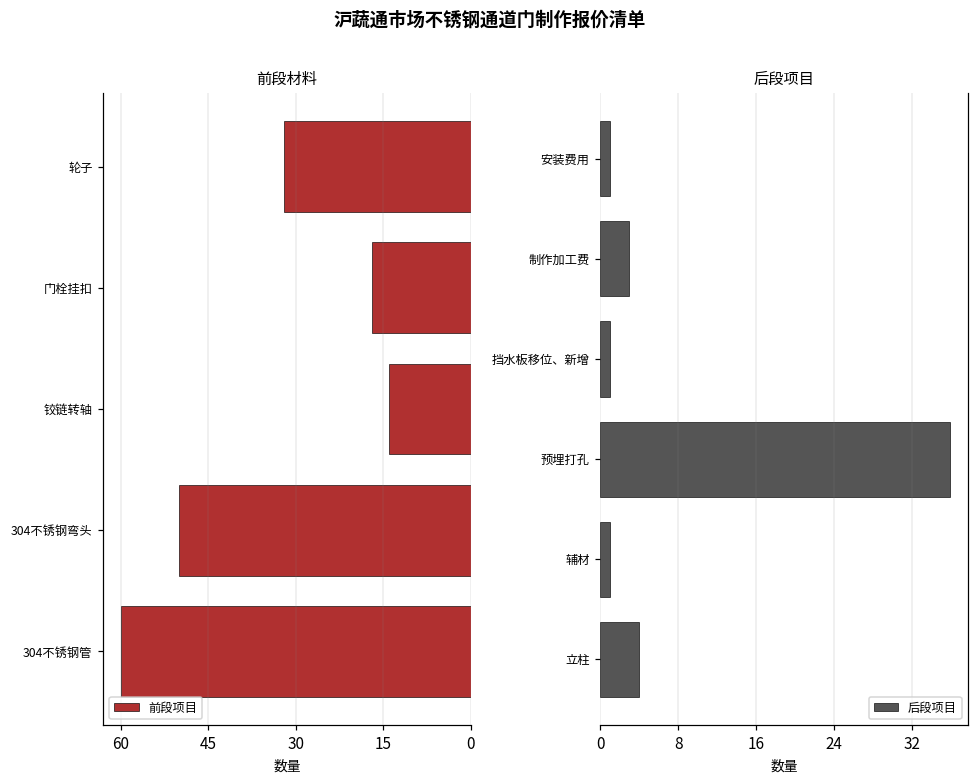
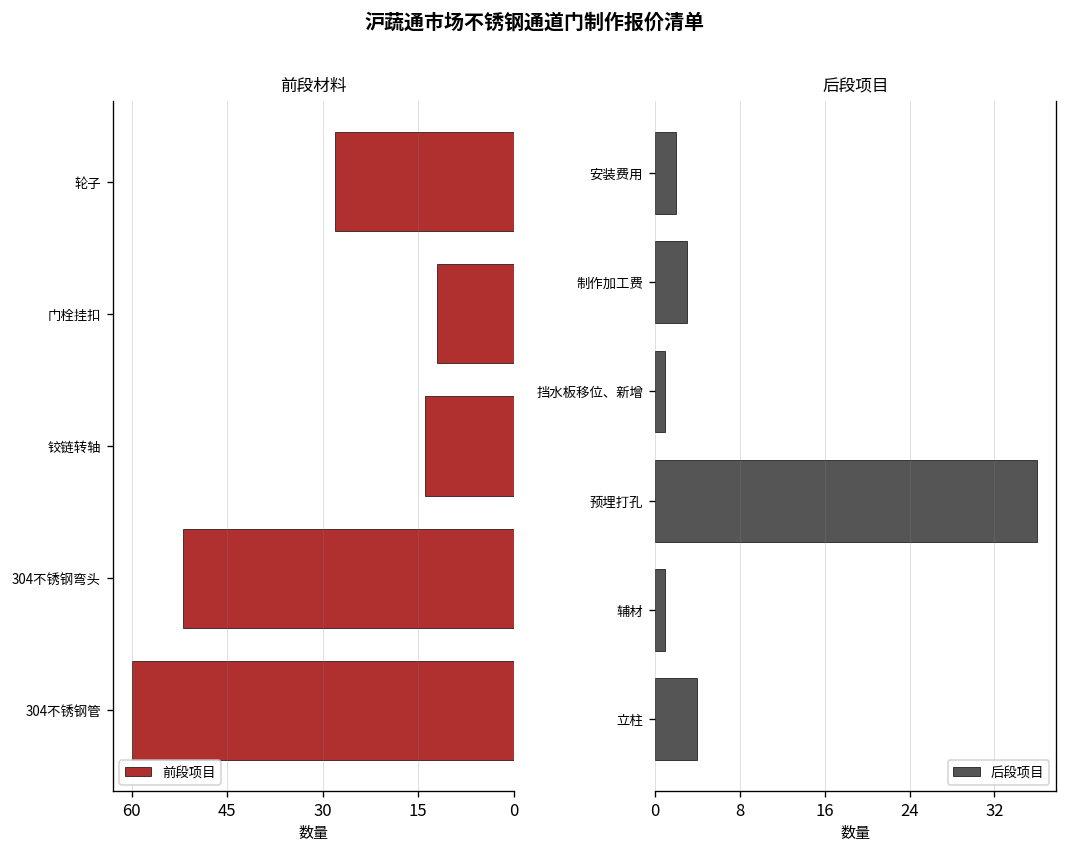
前段材料, 轮子: 32 -> 28
前段材料, 门栓挂扣: 17 -> 12
前段材料, 304不锈钢弯头: 50 -> 52
后段项目, 安装费用: 1 -> 2
